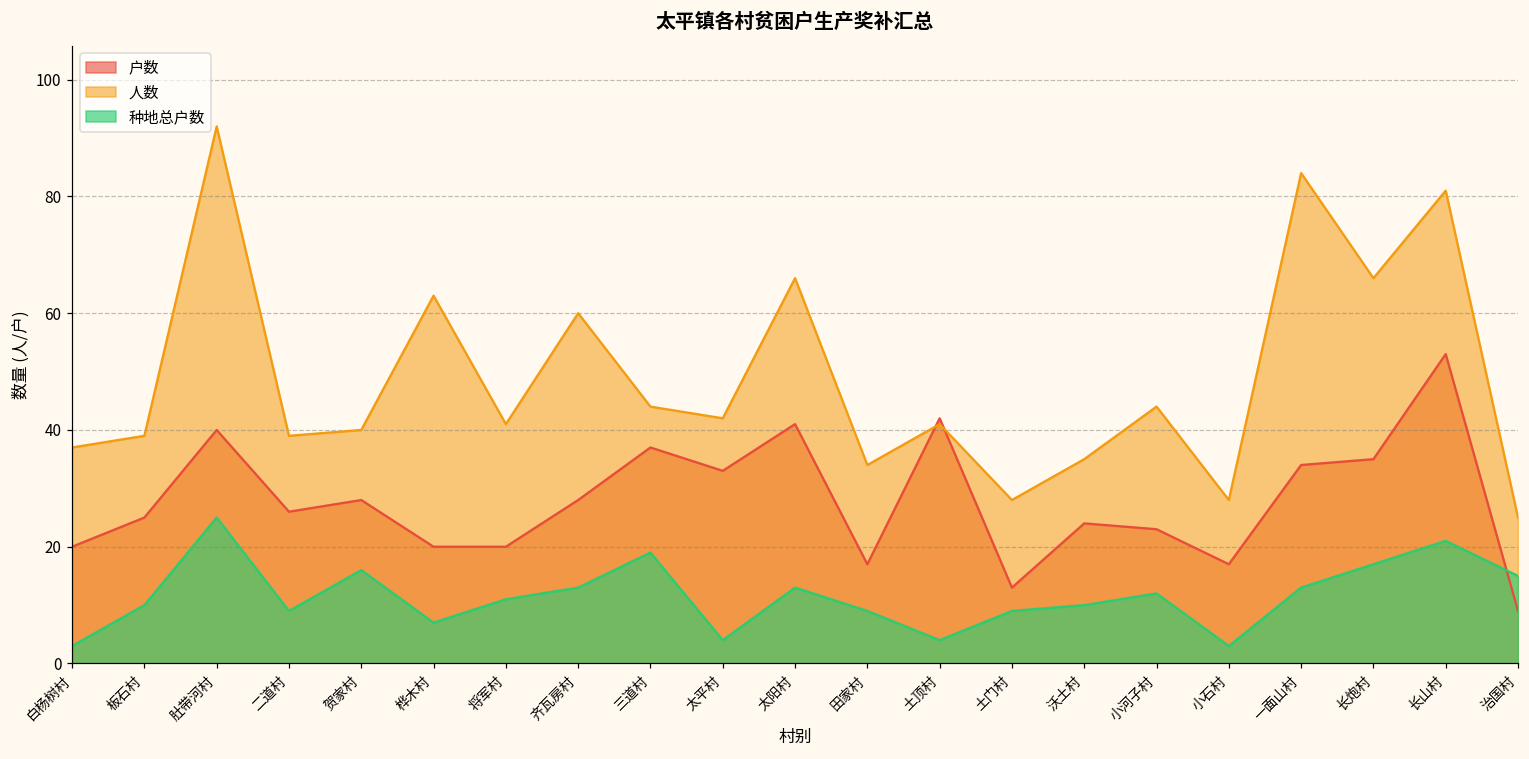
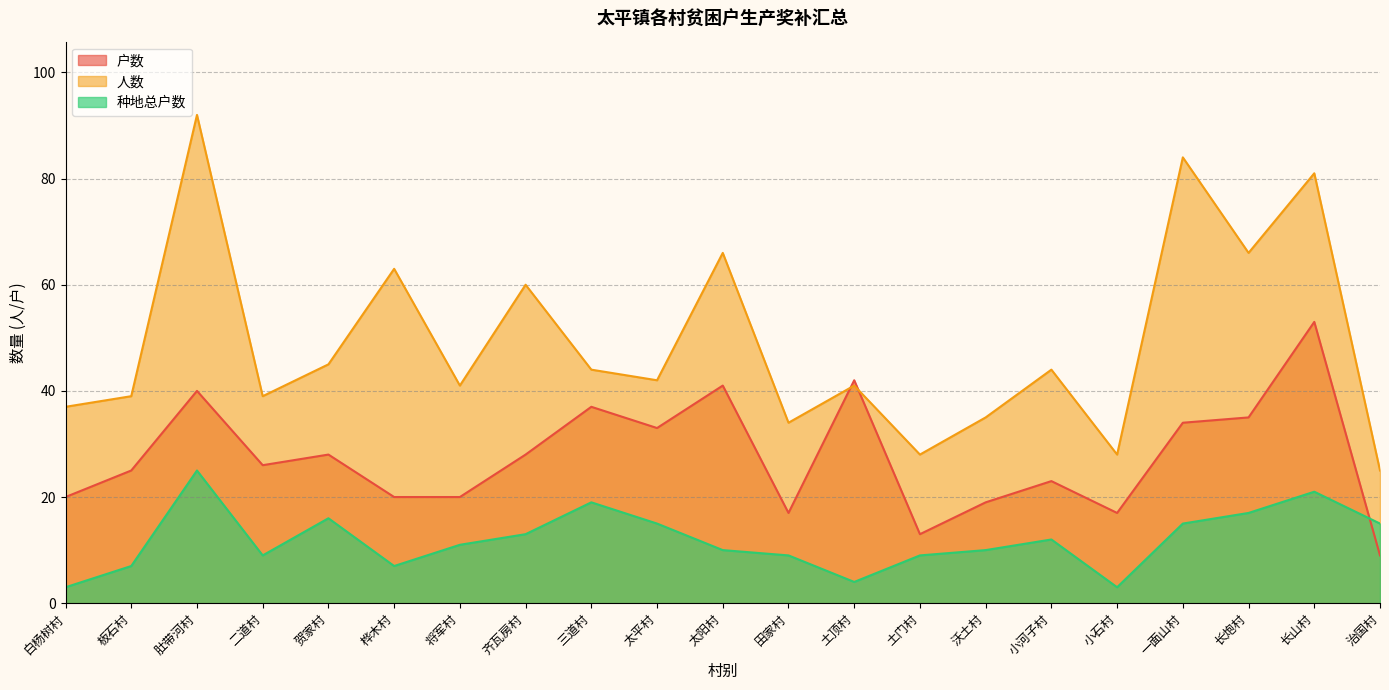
种地总户数, 板石村: 10 -> 7
人数, 贺家村: 40 -> 45
种地总户数, 太平村: 4 -> 15
种地总户数, 太阳村: 13 -> 10
户数, 沃土村: 24 -> 19
种地总户数, 一面山村: 13 -> 15
